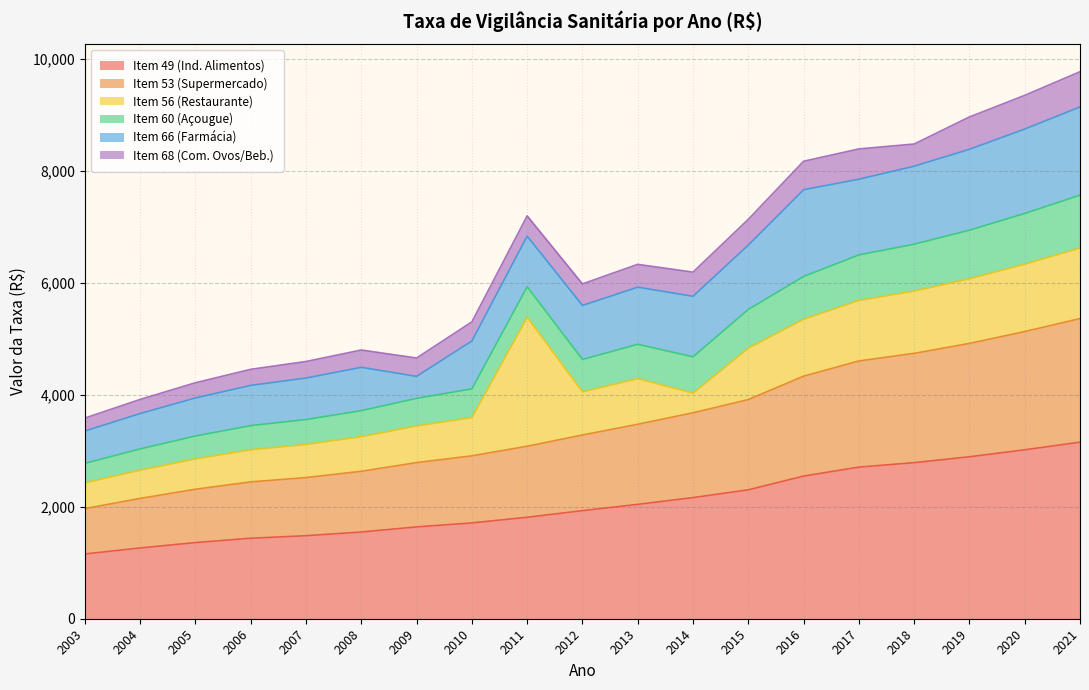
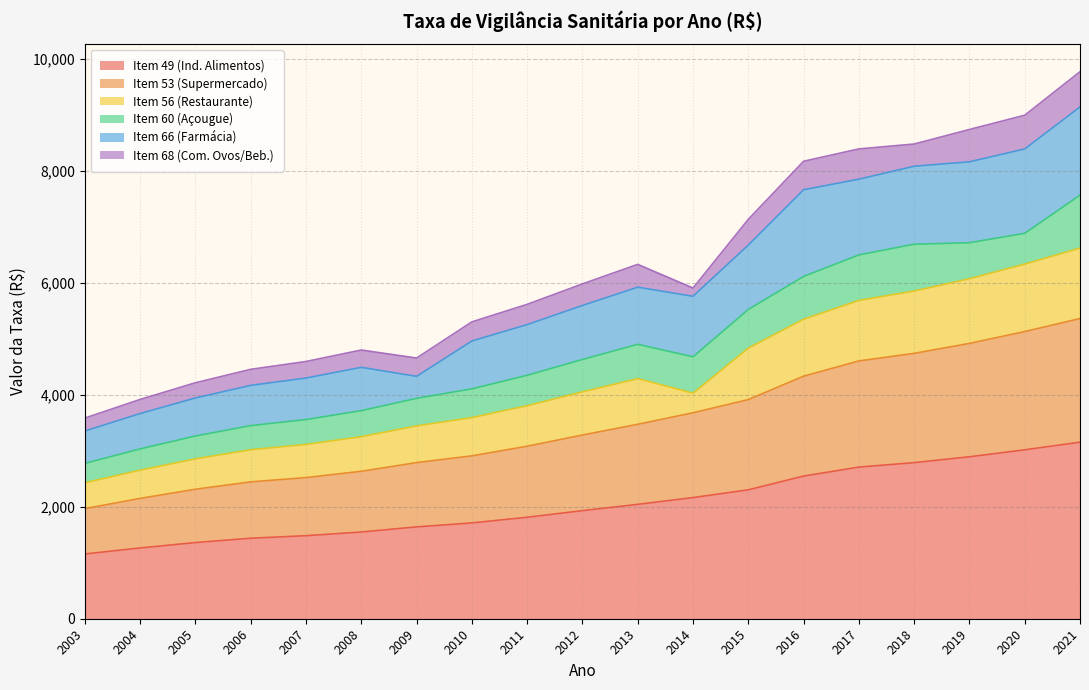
Item 56 (Restaurante), 2011: 2,300 -> 700
Item 68 (Com. Ovos/Beb.), 2014: 400 -> 100
Item 60 (Açougue), 2019: 900 -> 600
Item 60 (Açougue), 2020: 900 -> 500
